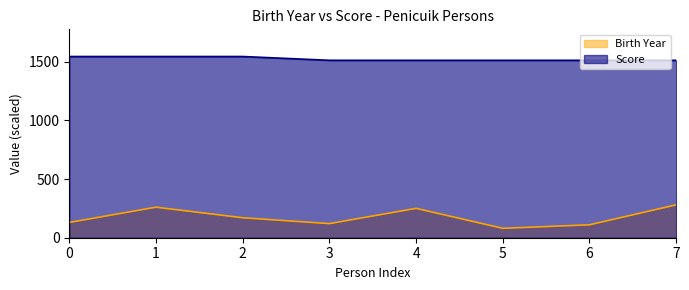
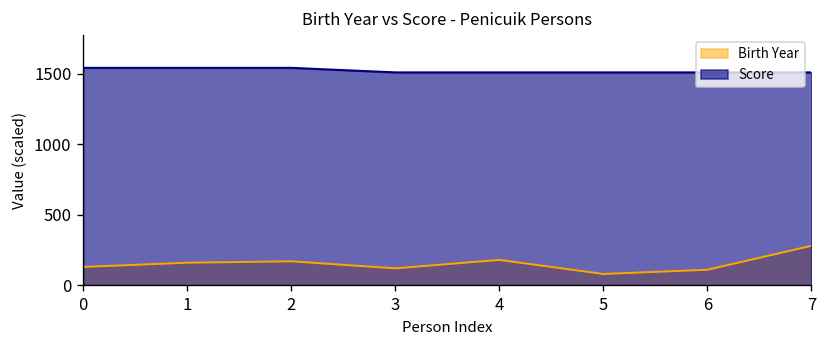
Birth Year, 1: 260 -> 160
Birth Year, 4: 250 -> 180
